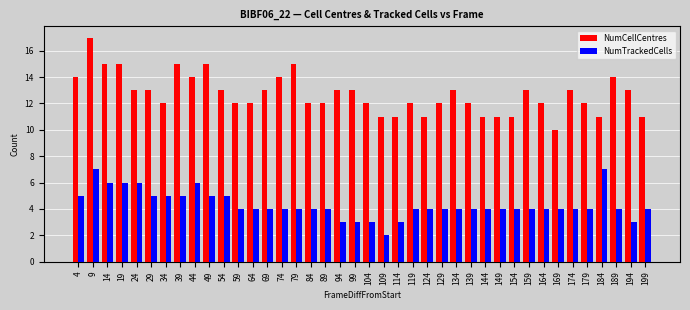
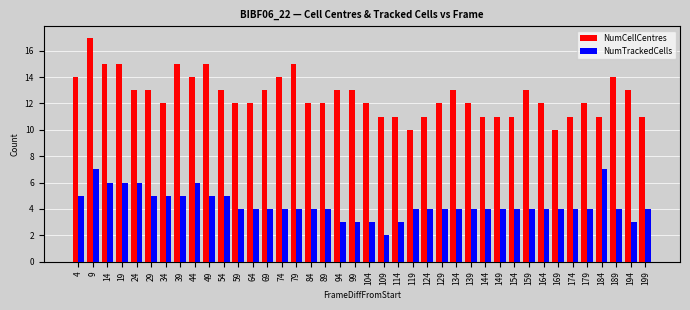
NumCellCentres, 119: 12 -> 10
NumCellCentres, 174: 13 -> 11
